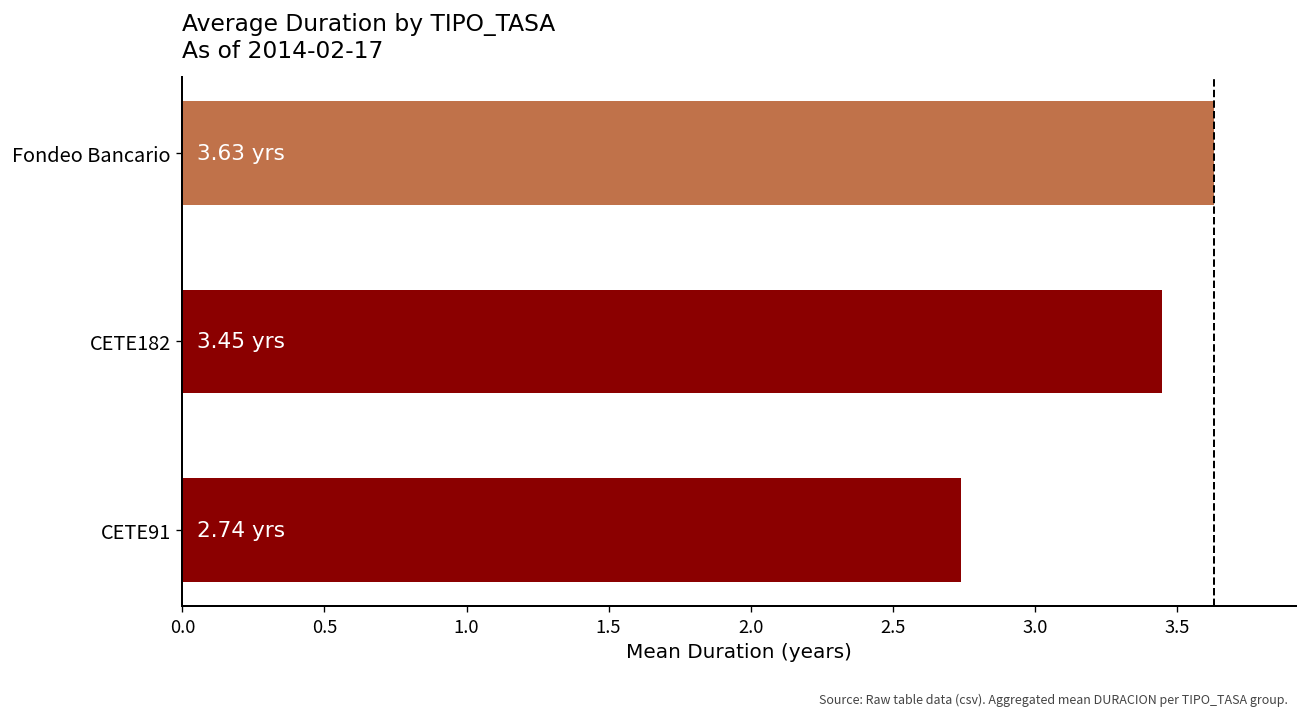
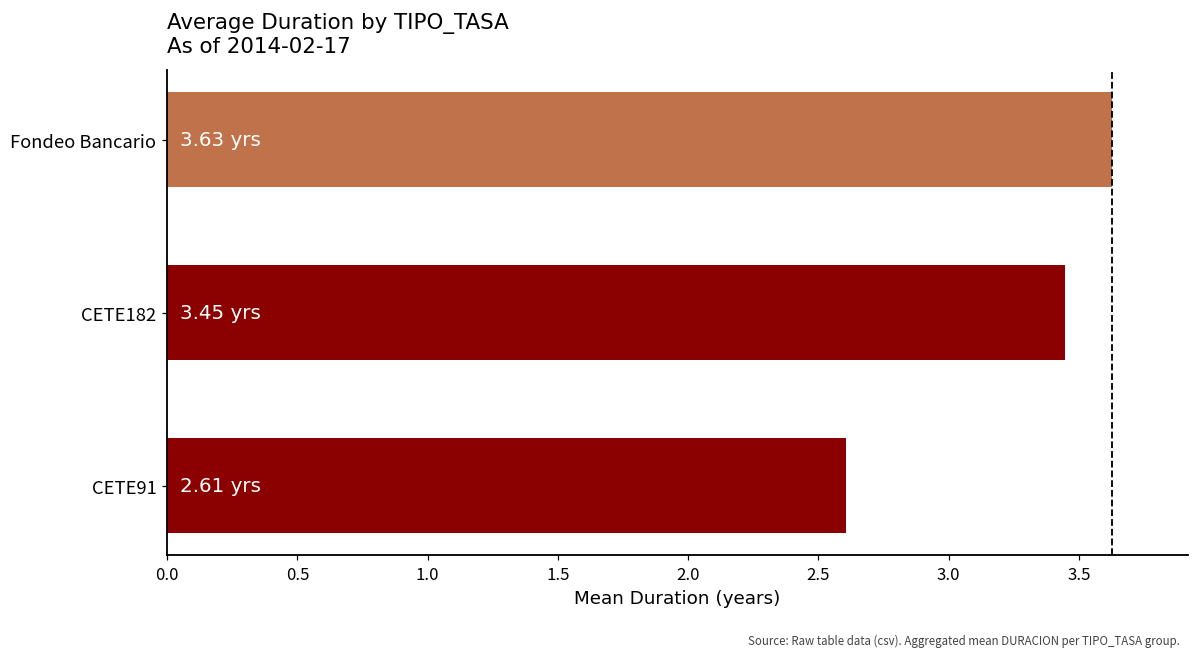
CETE91: 2.74 -> 2.61
